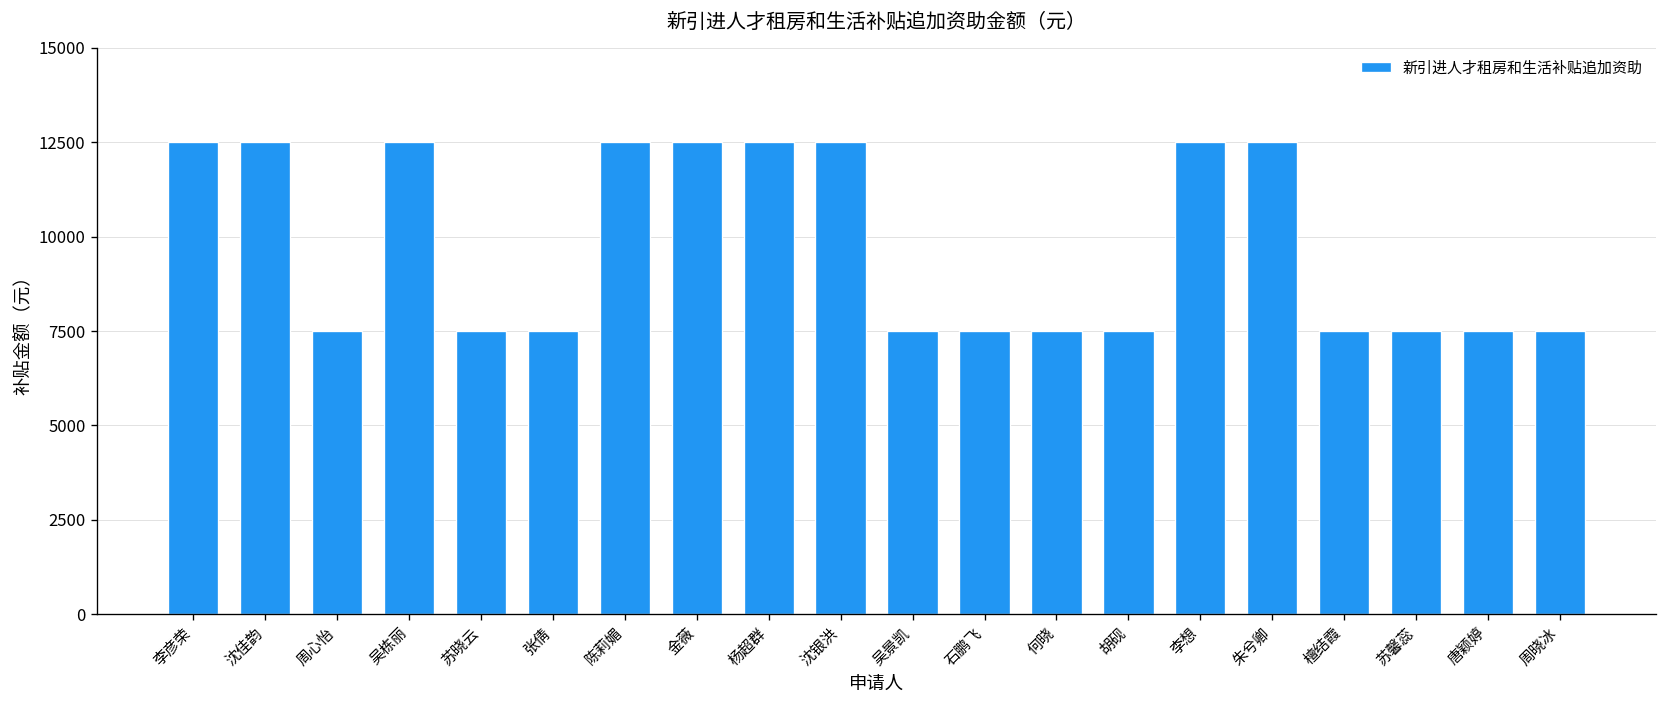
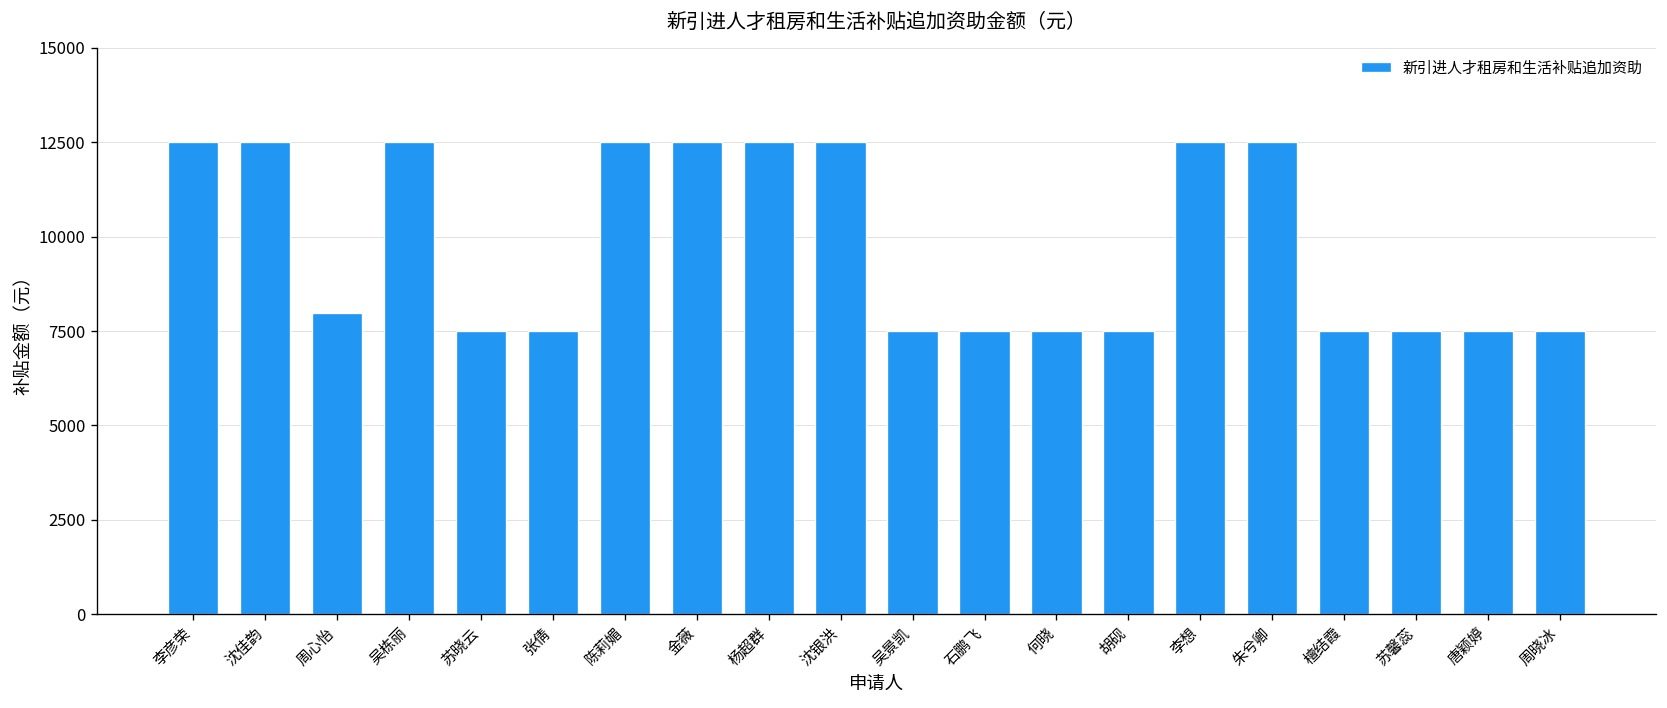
周心怡: 7500 -> 8000
